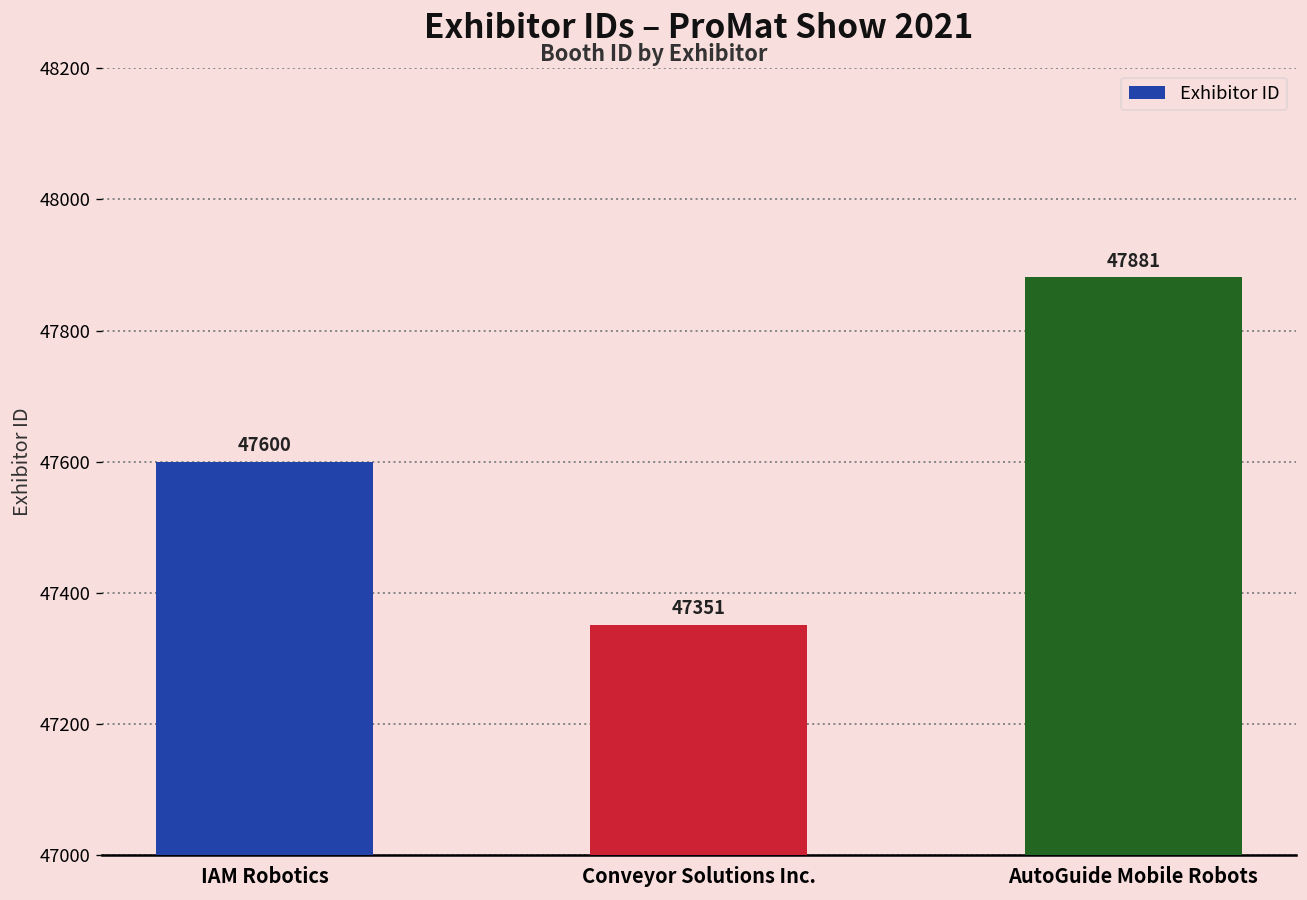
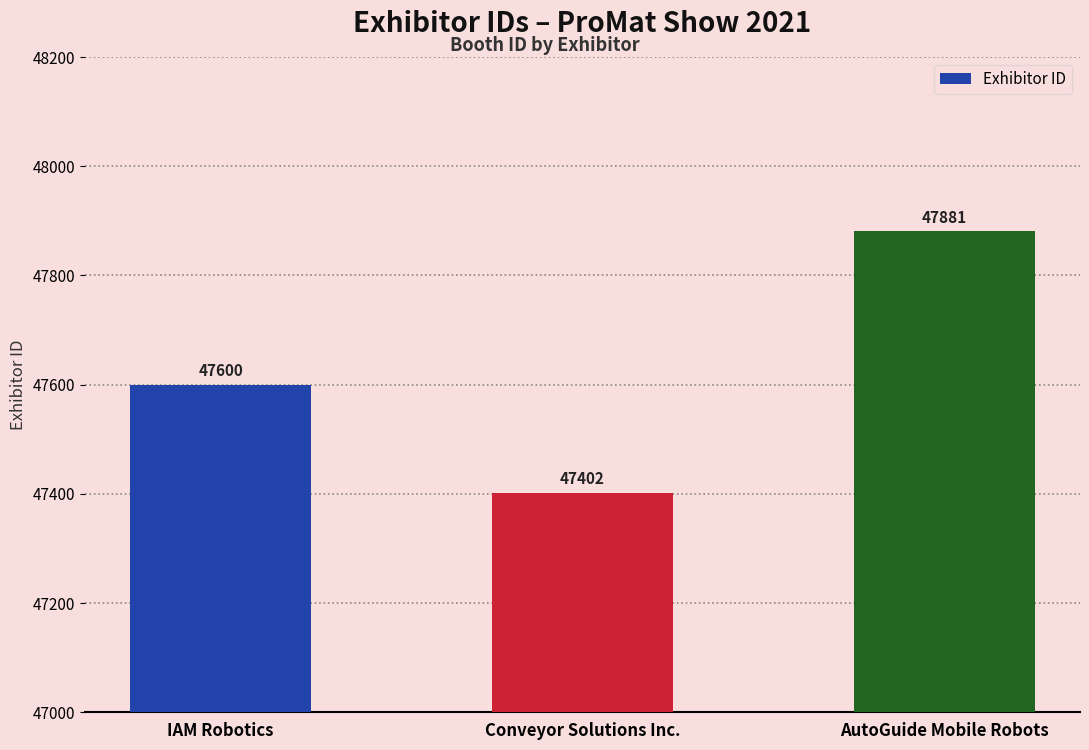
Conveyor Solutions Inc.: 47351 -> 47402
